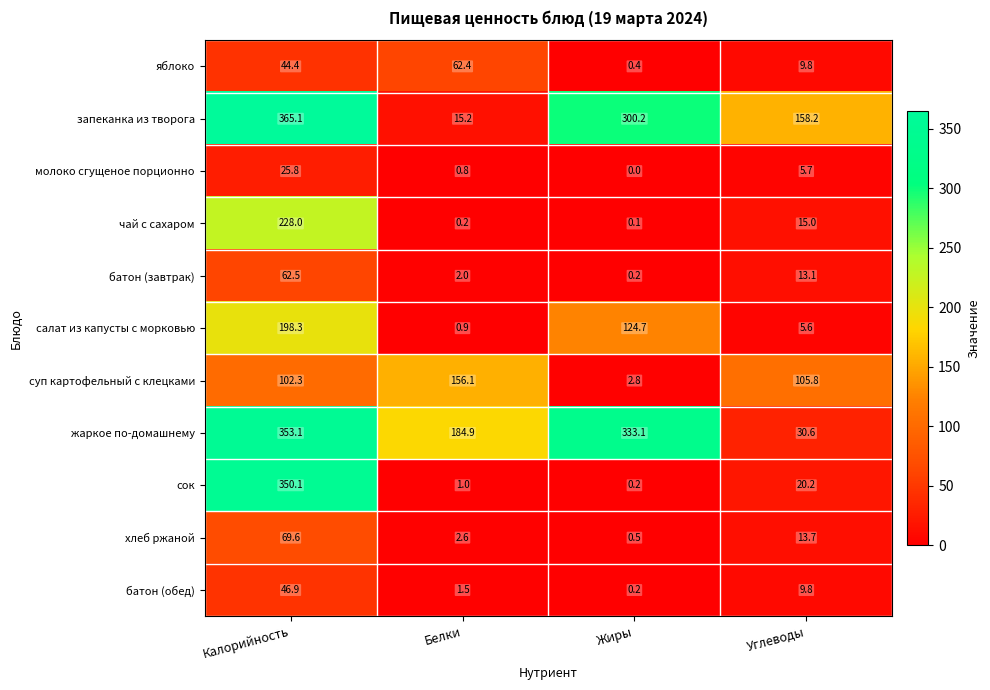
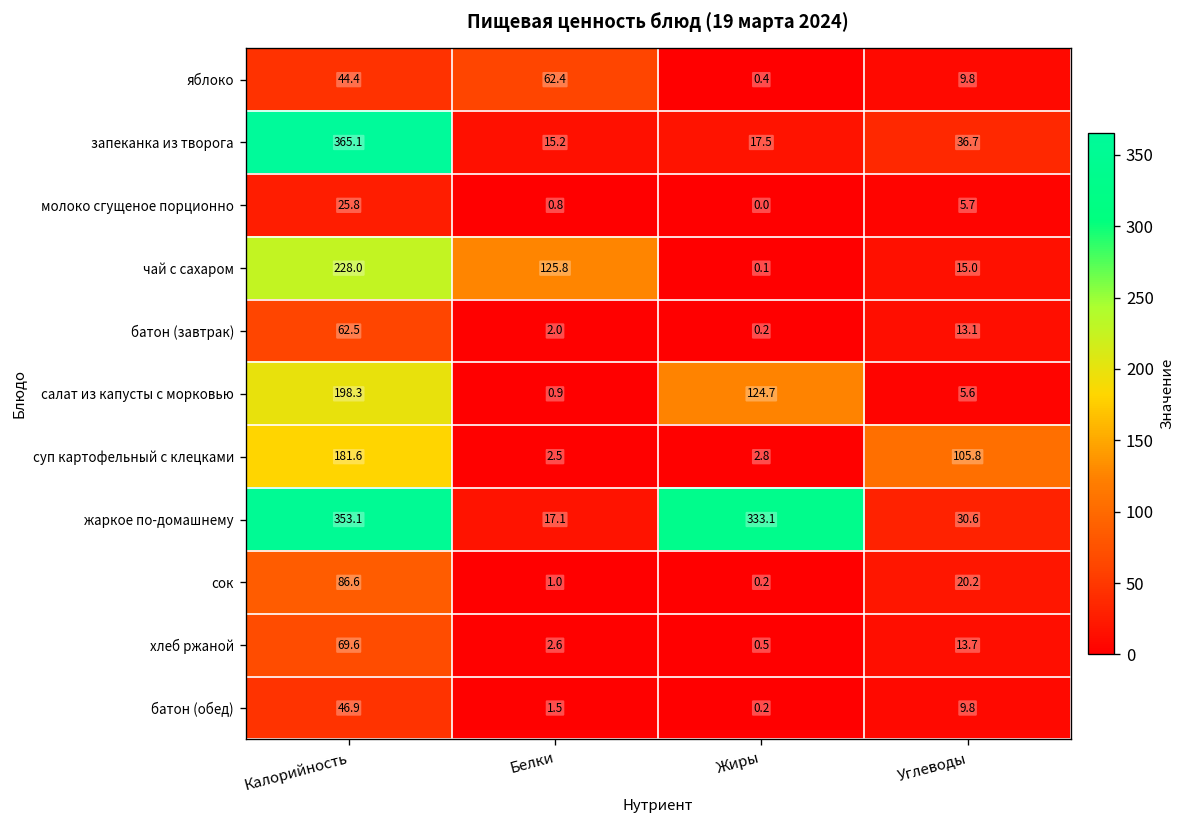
запеканка из творога, Жиры: 300.2 -> 17.5
запеканка из творога, Углеводы: 158.2 -> 36.7
чай с сахаром, Белки: 0.2 -> 125.8
суп картофельный с клецками, Калорийность: 102.3 -> 181.6
суп картофельный с клецками, Белки: 156.1 -> 2.5
жаркое по-домашнему, Белки: 184.9 -> 17.1
сок, Калорийность: 350.1 -> 86.6
